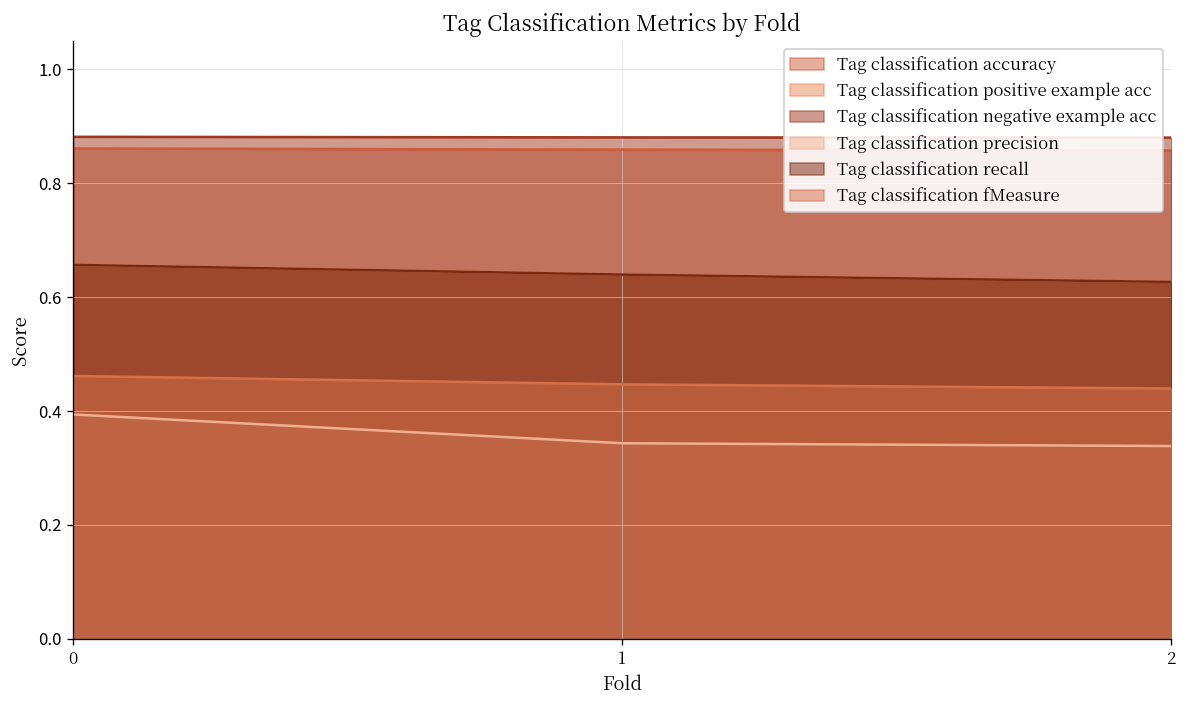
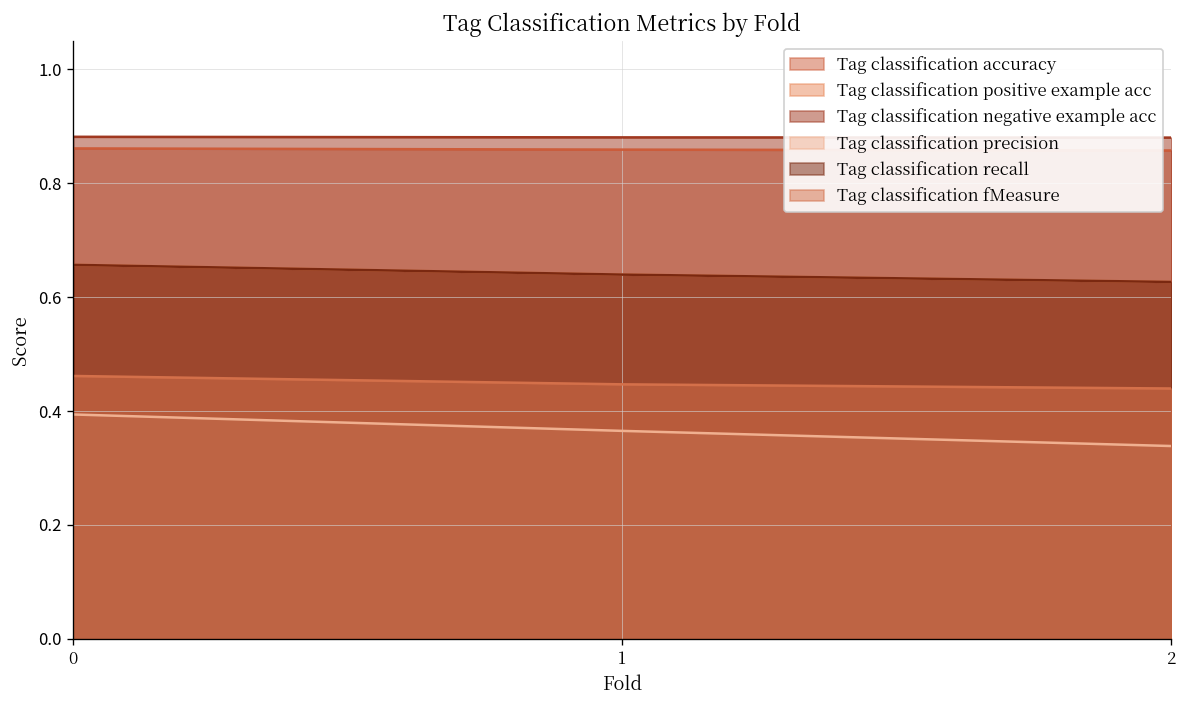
Tag classification precision, 1: 0.34 -> 0.37
